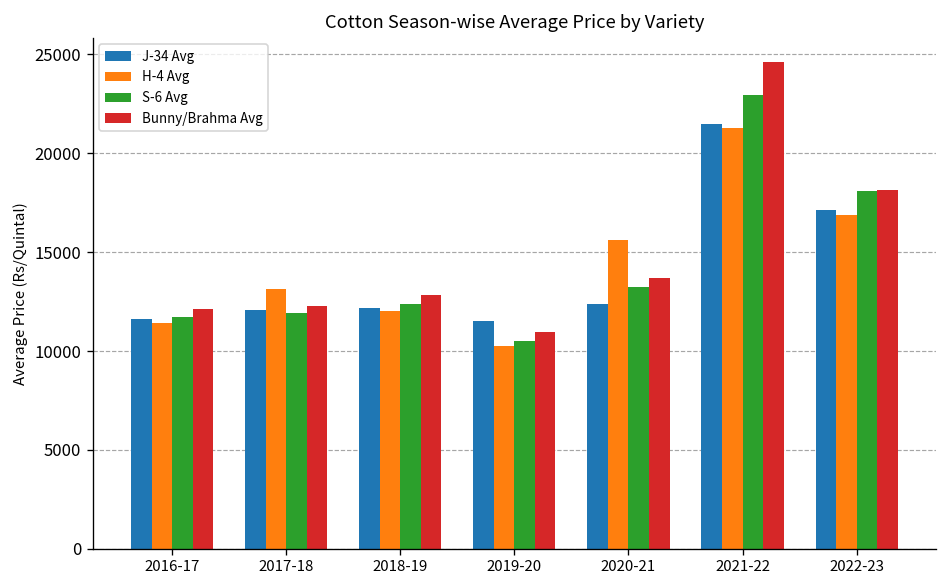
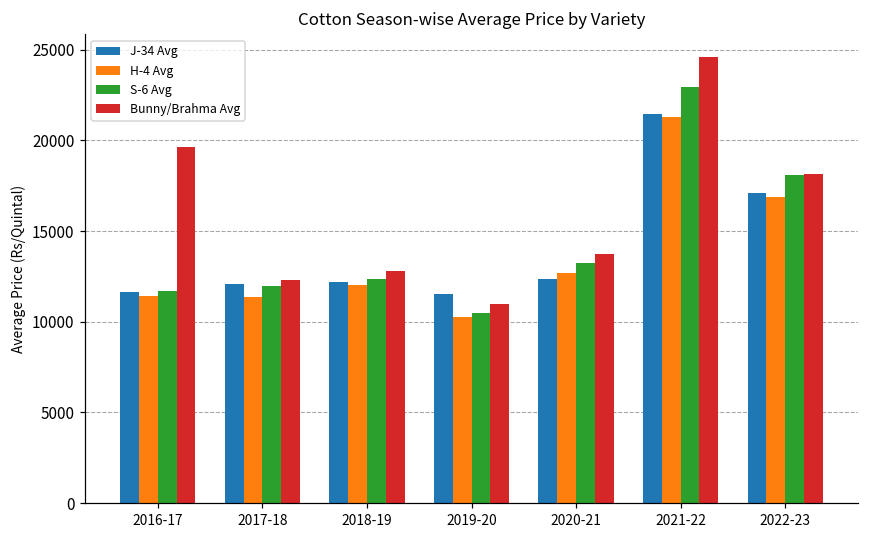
Bunny/Brahma Avg, 2016-17: 12100 -> 19600
H-4 Avg, 2017-18: 13100 -> 11300
H-4 Avg, 2020-21: 15600 -> 12700
